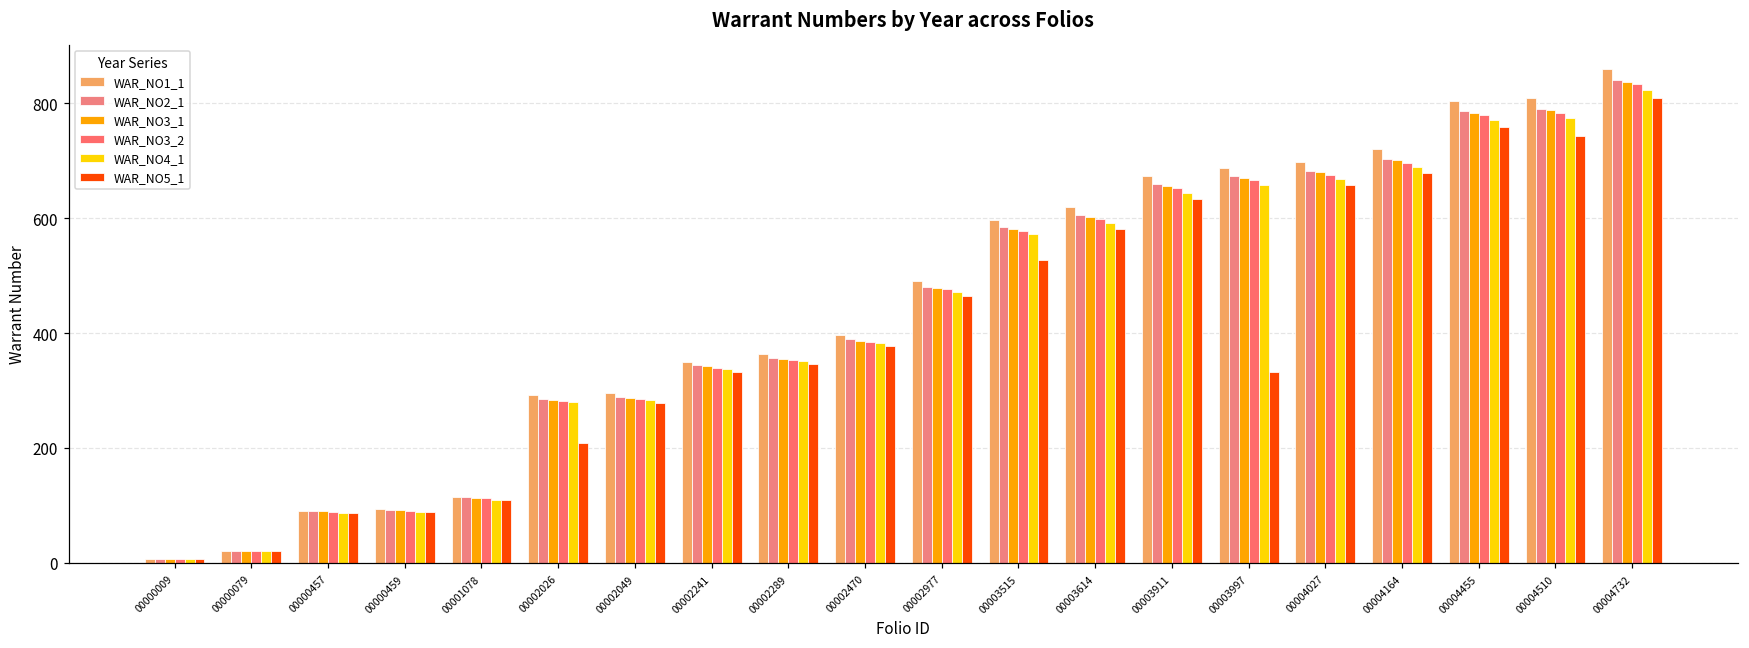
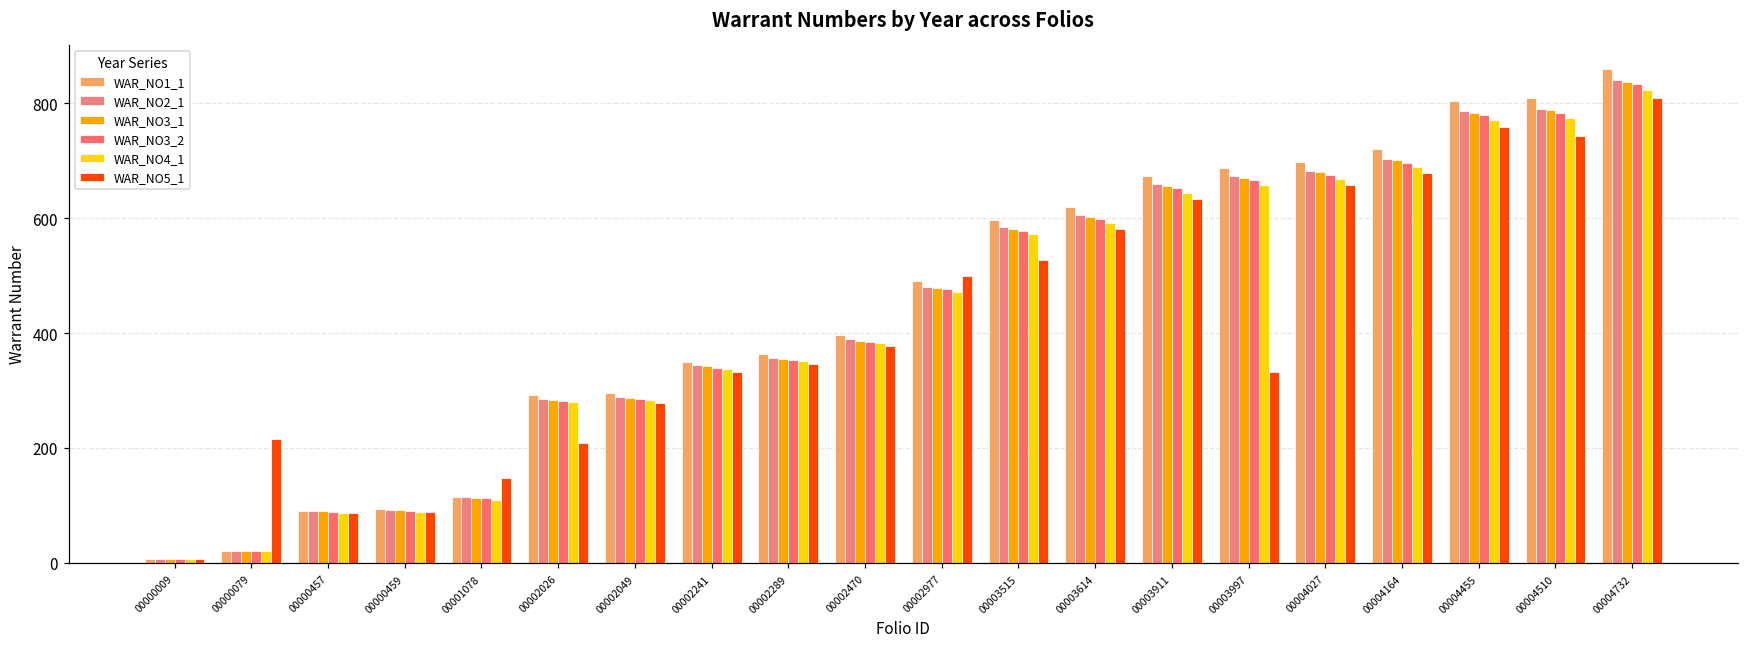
WAR_NO5_1, 00000079: 20 -> 220
WAR_NO5_1, 00001078: 110 -> 150
WAR_NO5_1, 00002977: 460 -> 500
